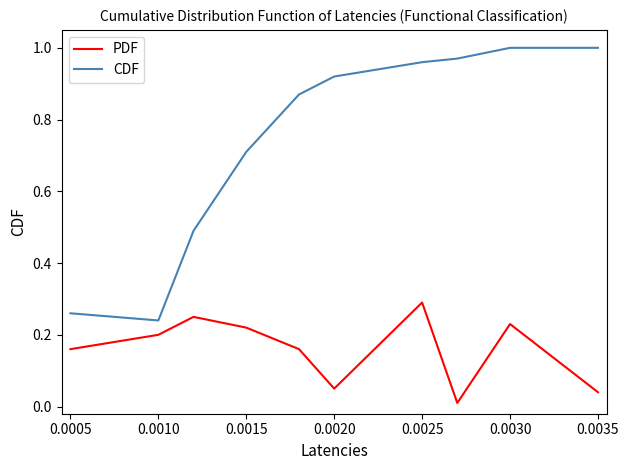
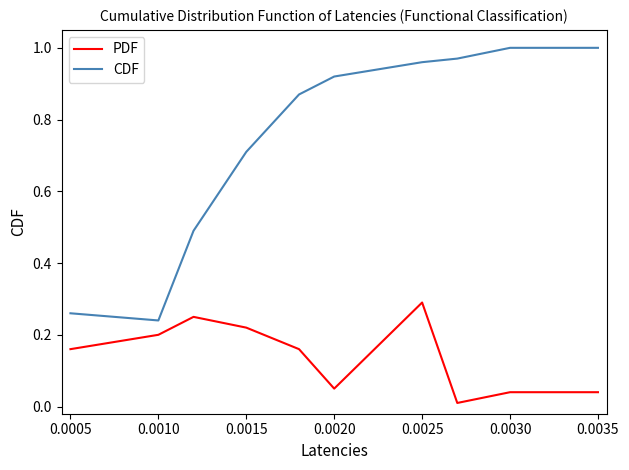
PDF, 0.0030: 0.23 -> 0.04
